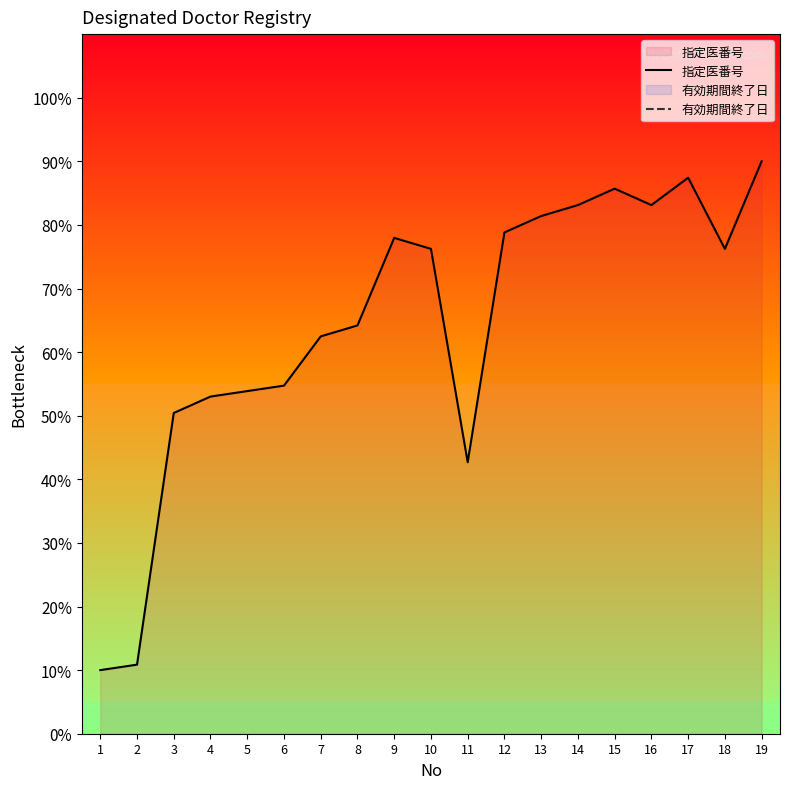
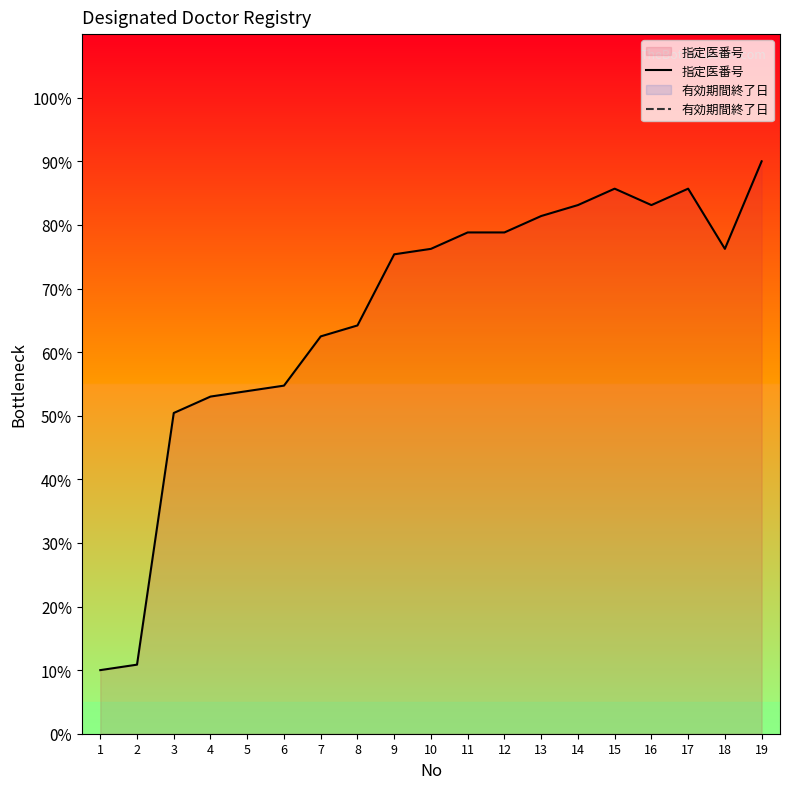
9: 78% -> 75%
11: 43% -> 79%
17: 87% -> 86%
